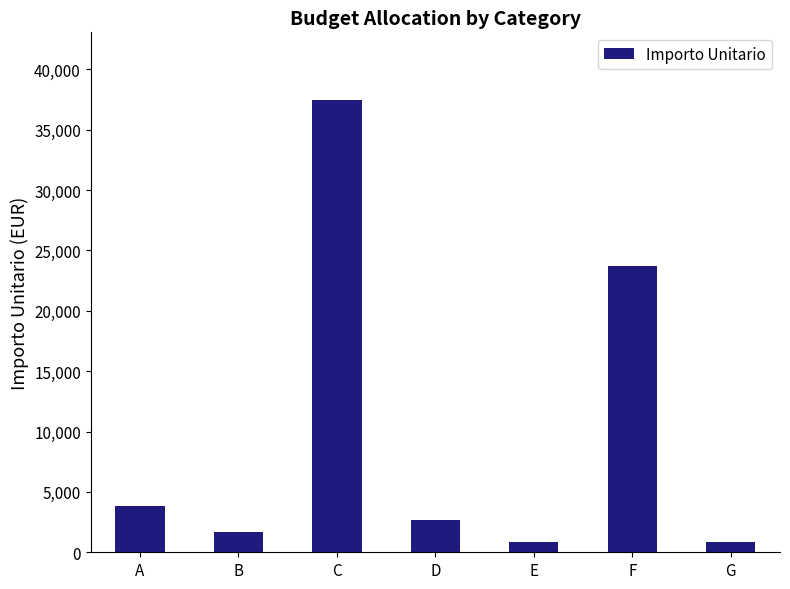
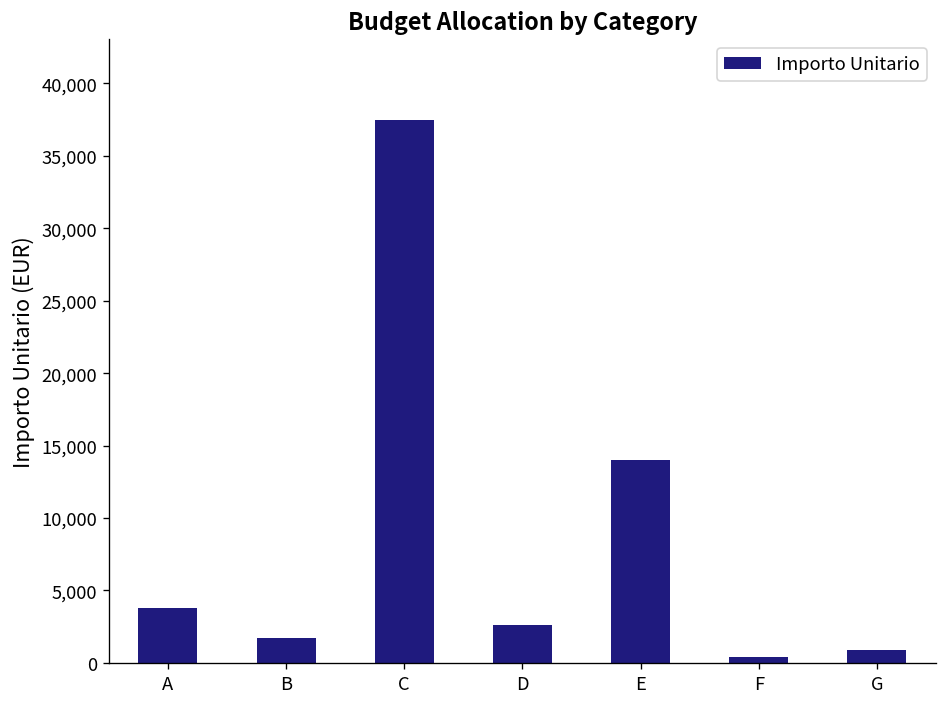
E: 900 -> 14,000
F: 23,700 -> 400
